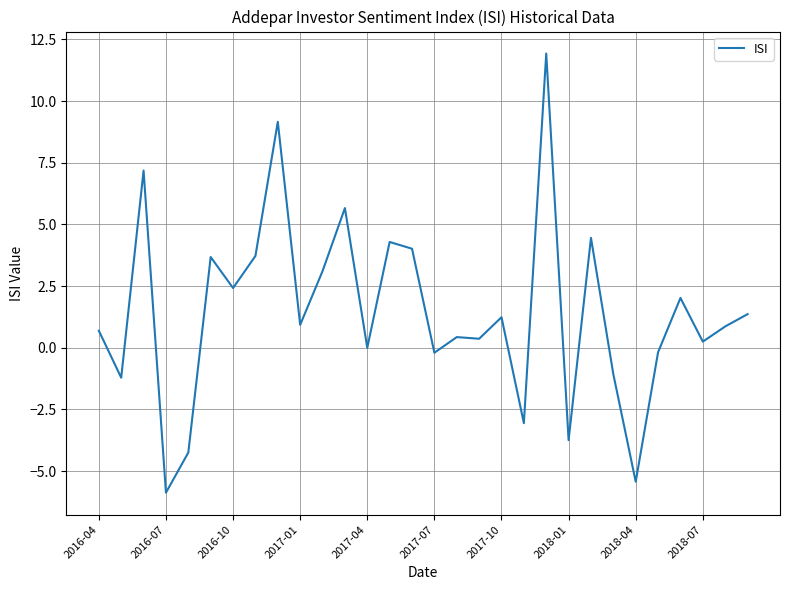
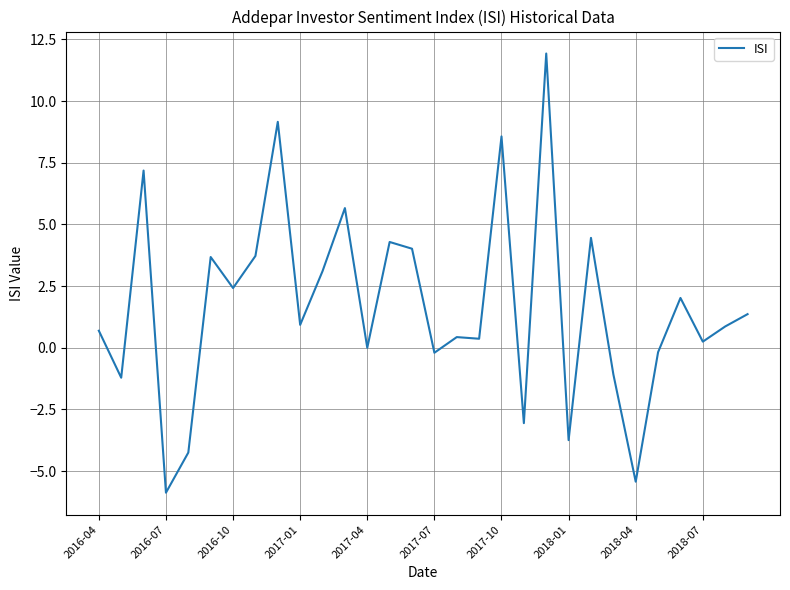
2017-10: 1.2 -> 8.6
